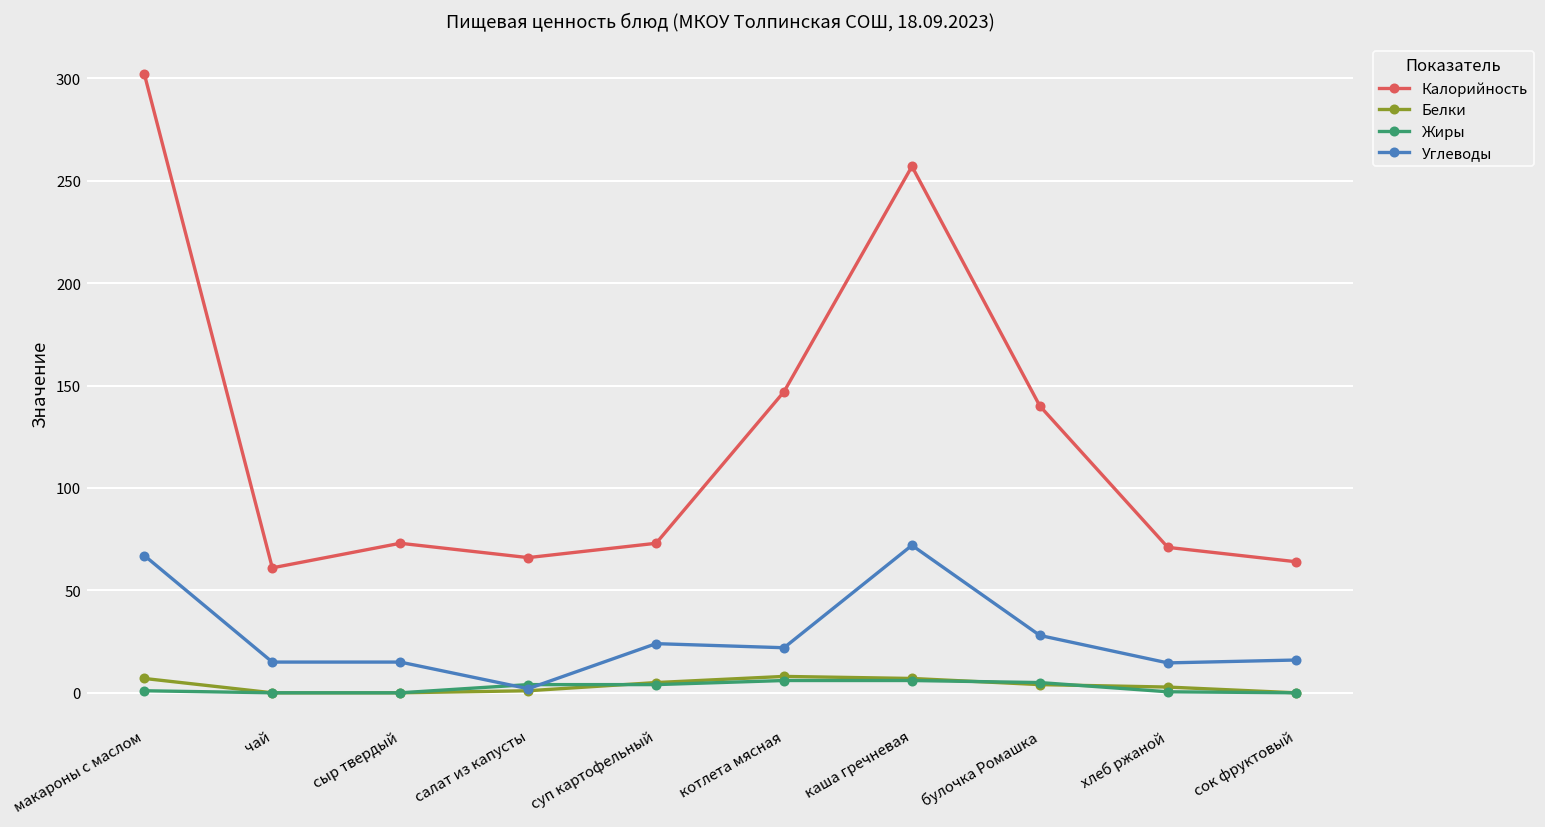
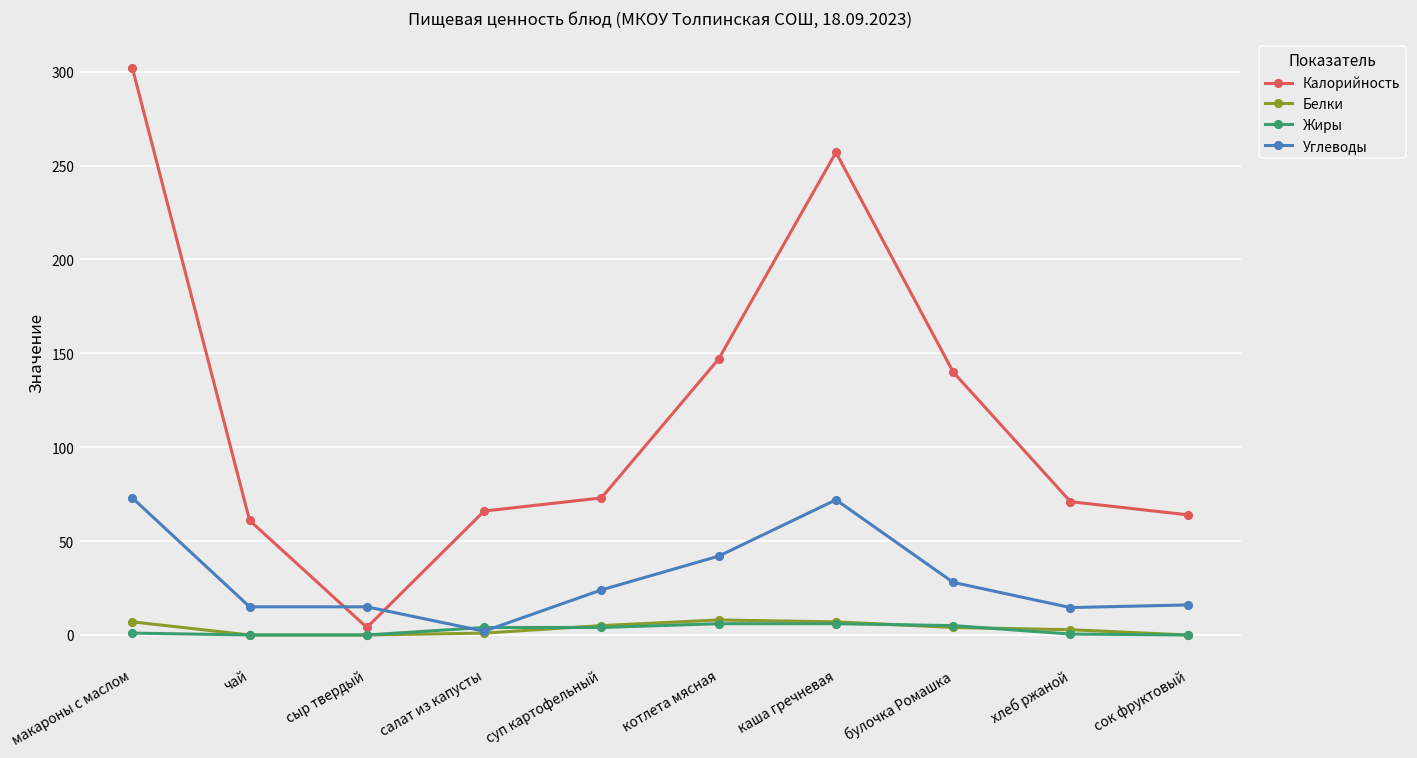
Углеводы, макароны с маслом: 67 -> 73
Калорийность, сыр твердый: 73 -> 4
Углеводы, котлета мясная: 22 -> 42
